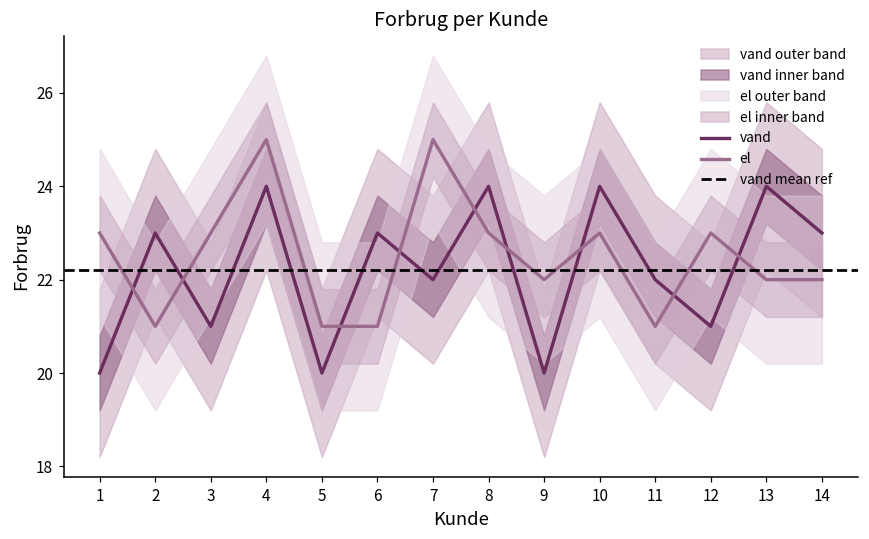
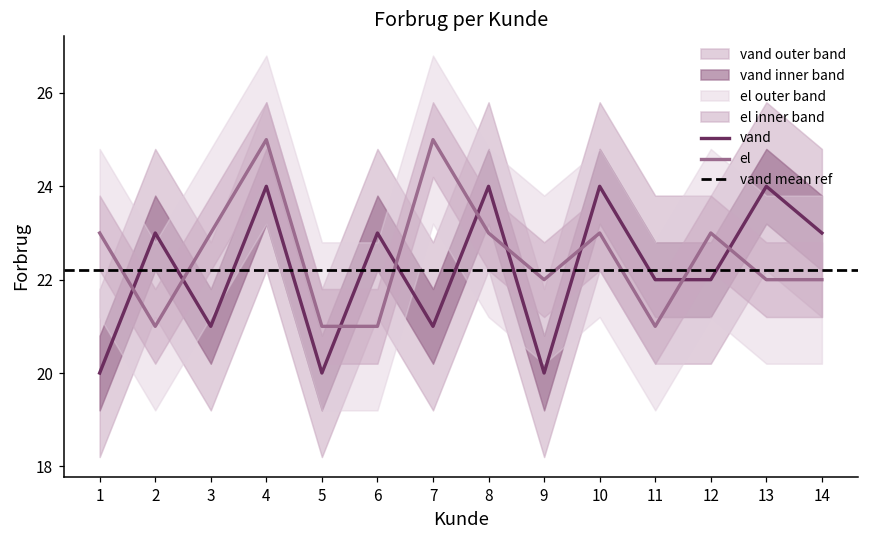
vand, 7: 22 -> 21
vand, 12: 21 -> 22
